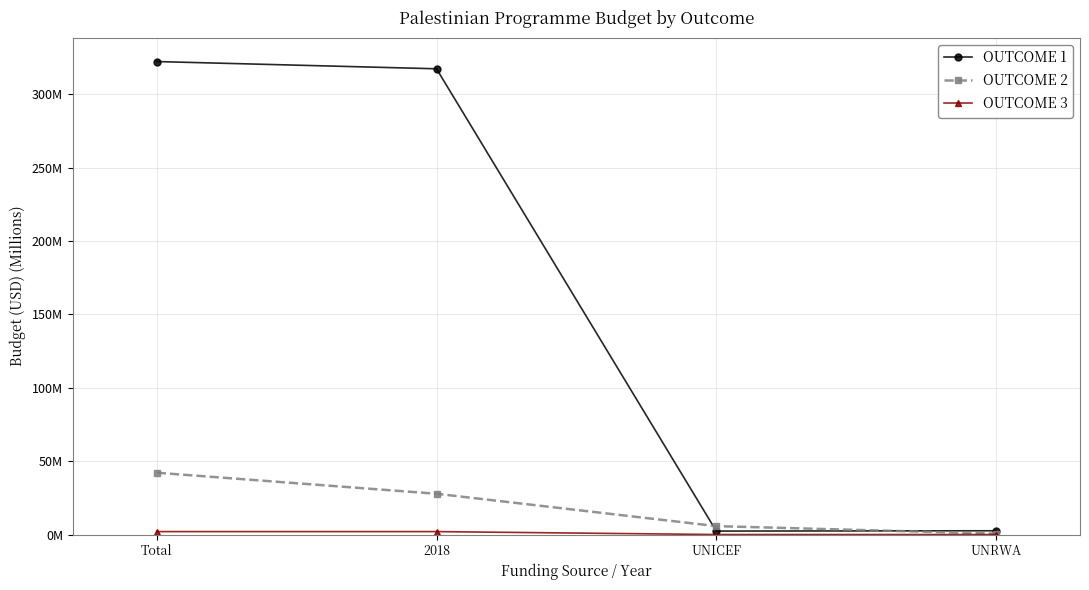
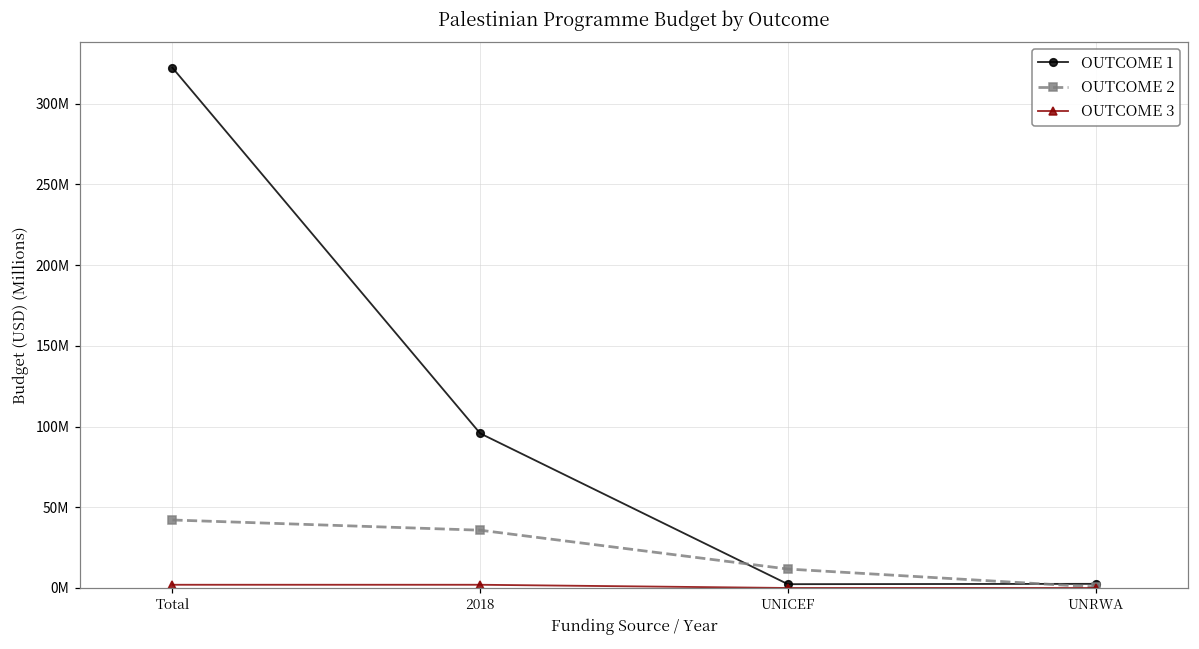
OUTCOME 1, 2018: 317000000 -> 96000000
OUTCOME 2, 2018: 28000000 -> 36000000
OUTCOME 2, UNICEF: 6000000 -> 12000000
